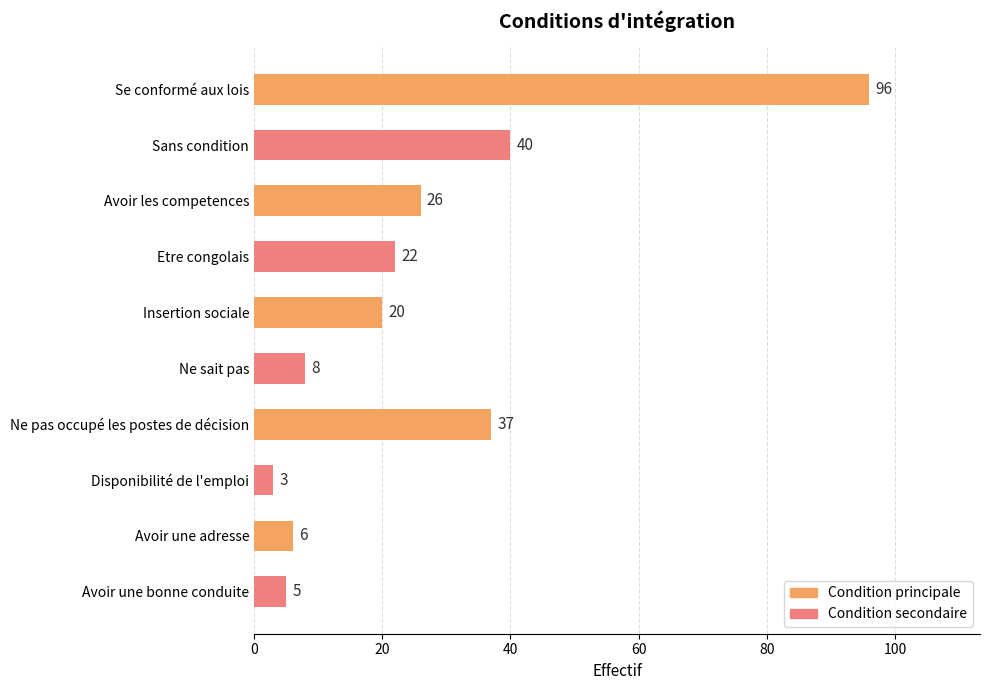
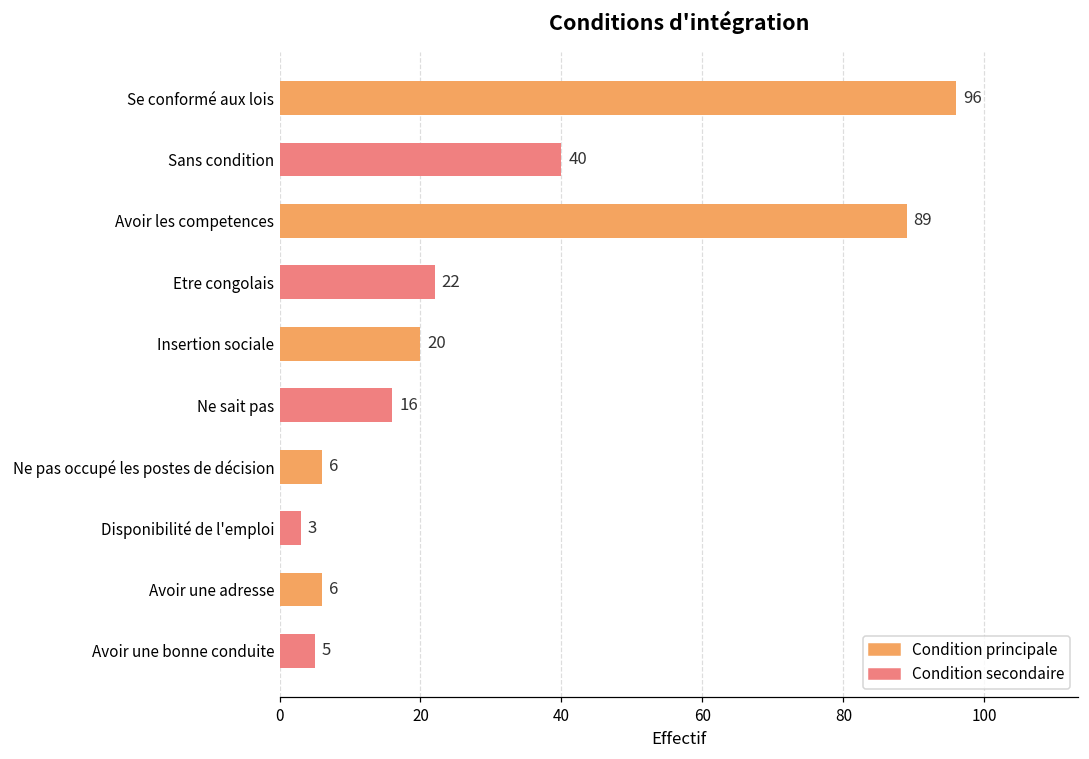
Avoir les competences: 26 -> 89
Ne sait pas: 8 -> 16
Ne pas occupé les postes de décision: 37 -> 6
